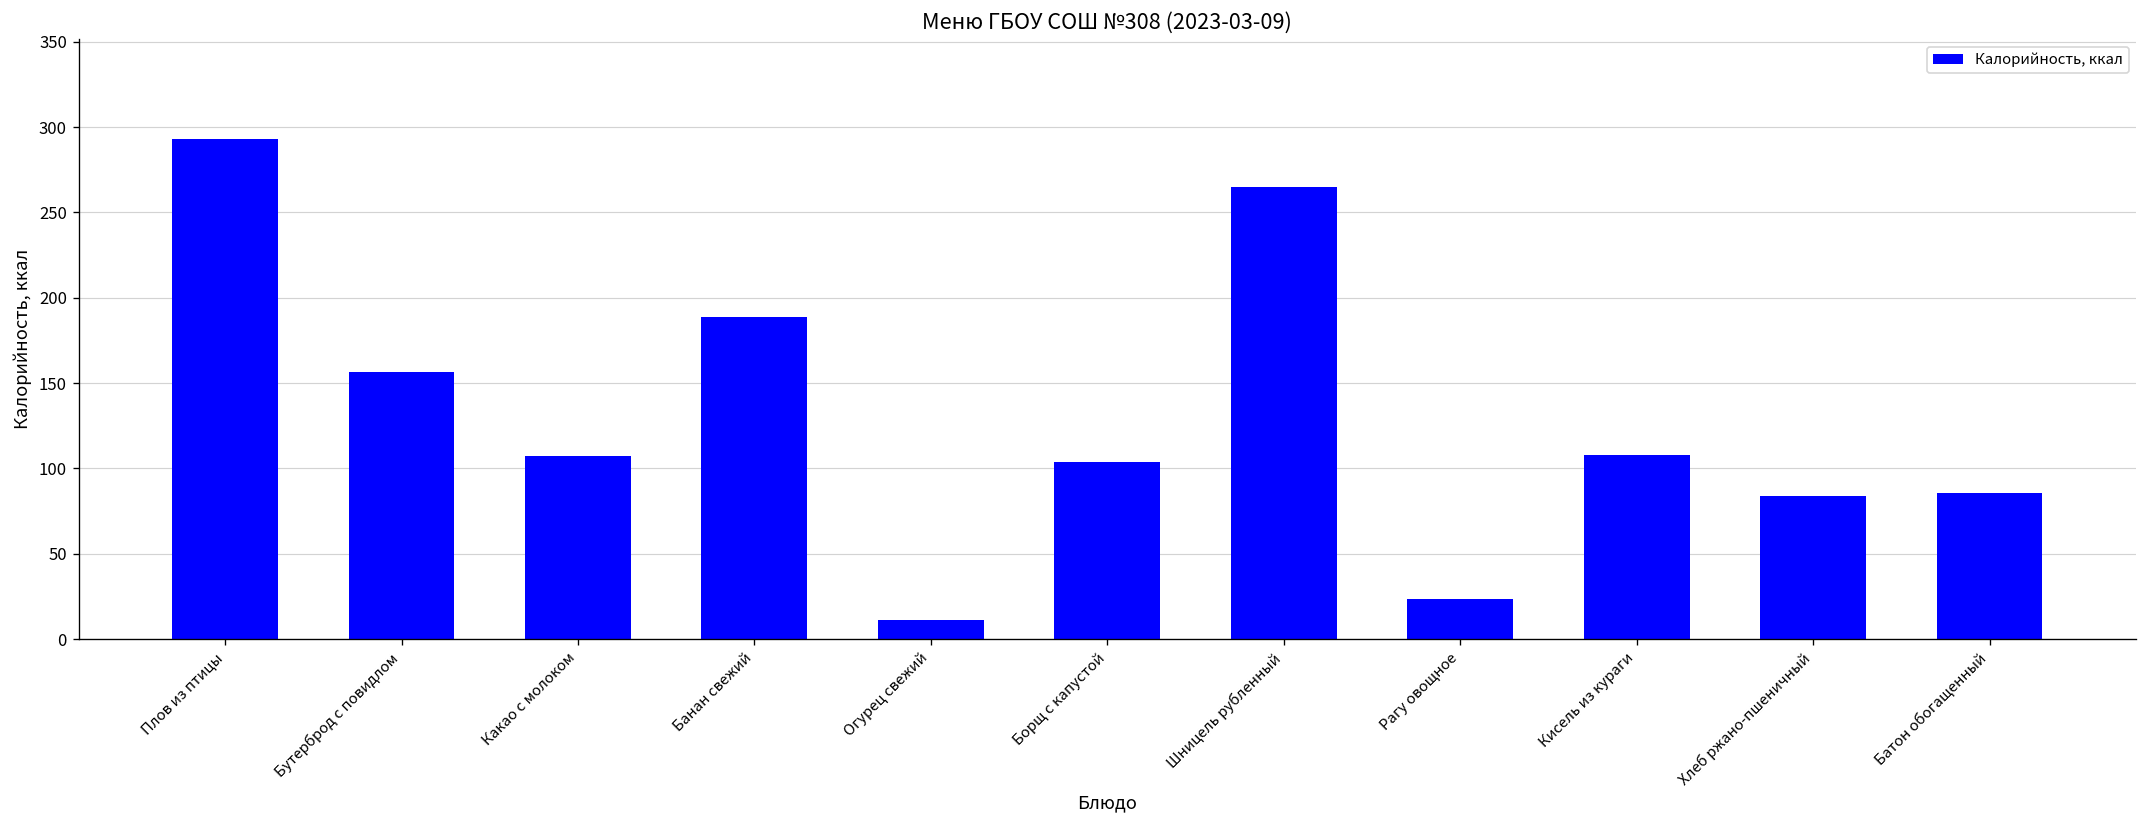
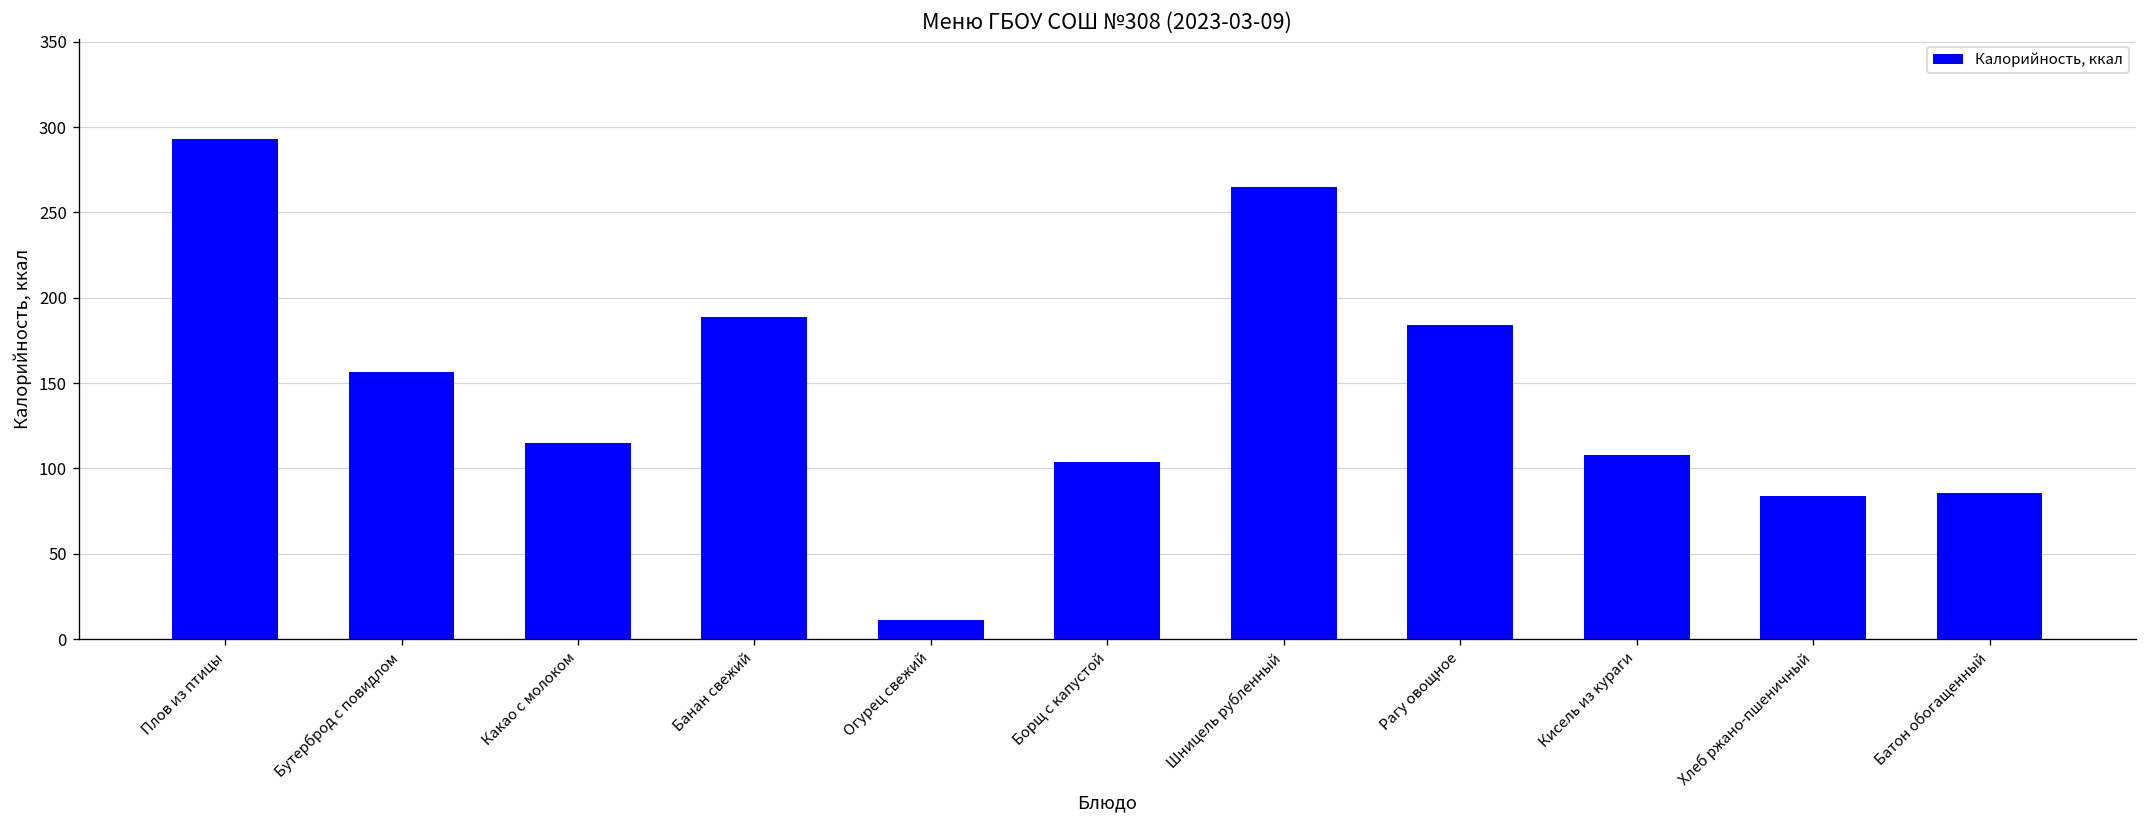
Какао с молоком: 107 -> 115
Рагу овощное: 23 -> 184
